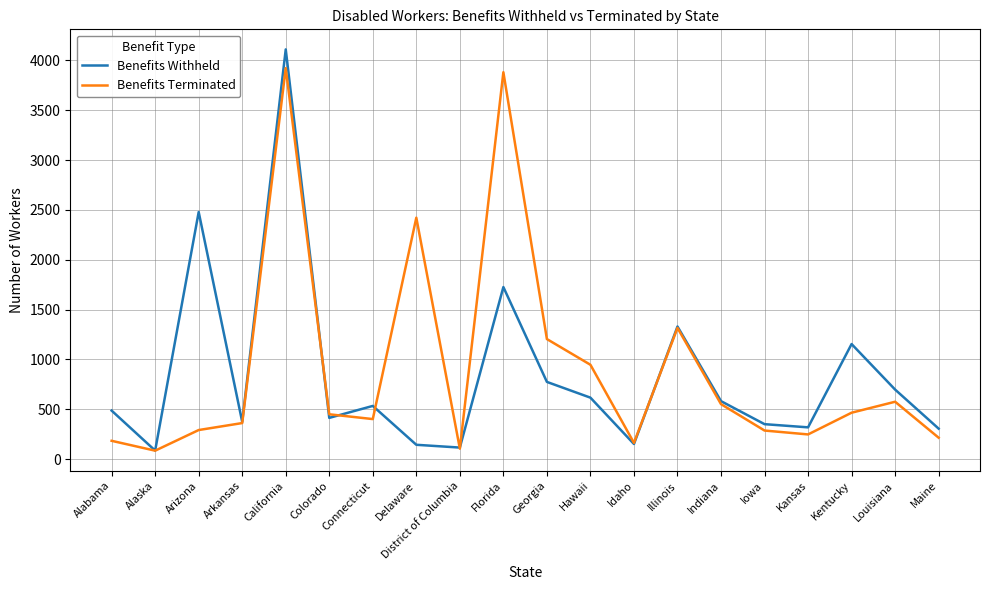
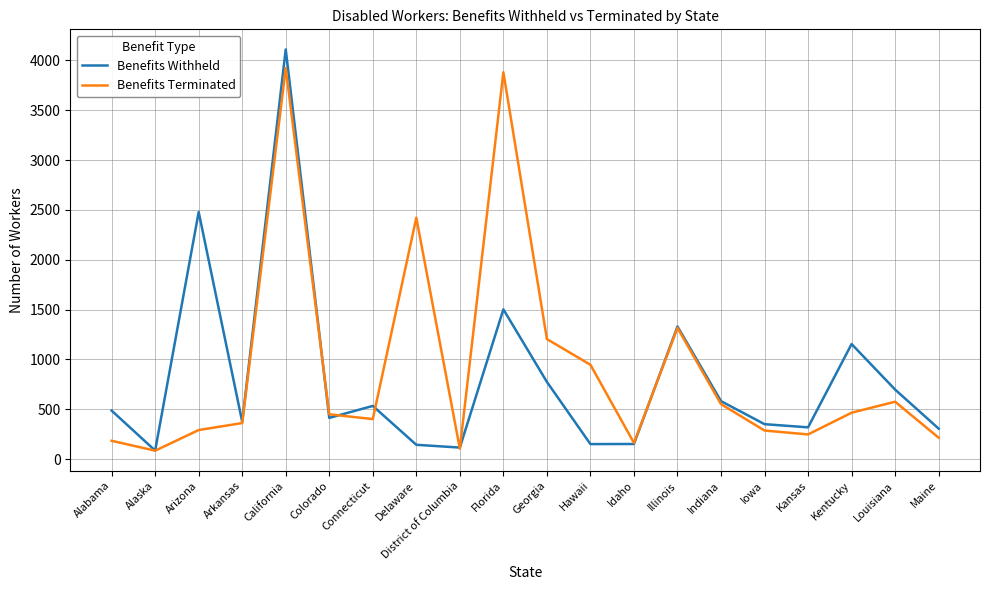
Benefits Withheld, Florida: 1700 -> 1500
Benefits Withheld, Hawaii: 600 -> 200
